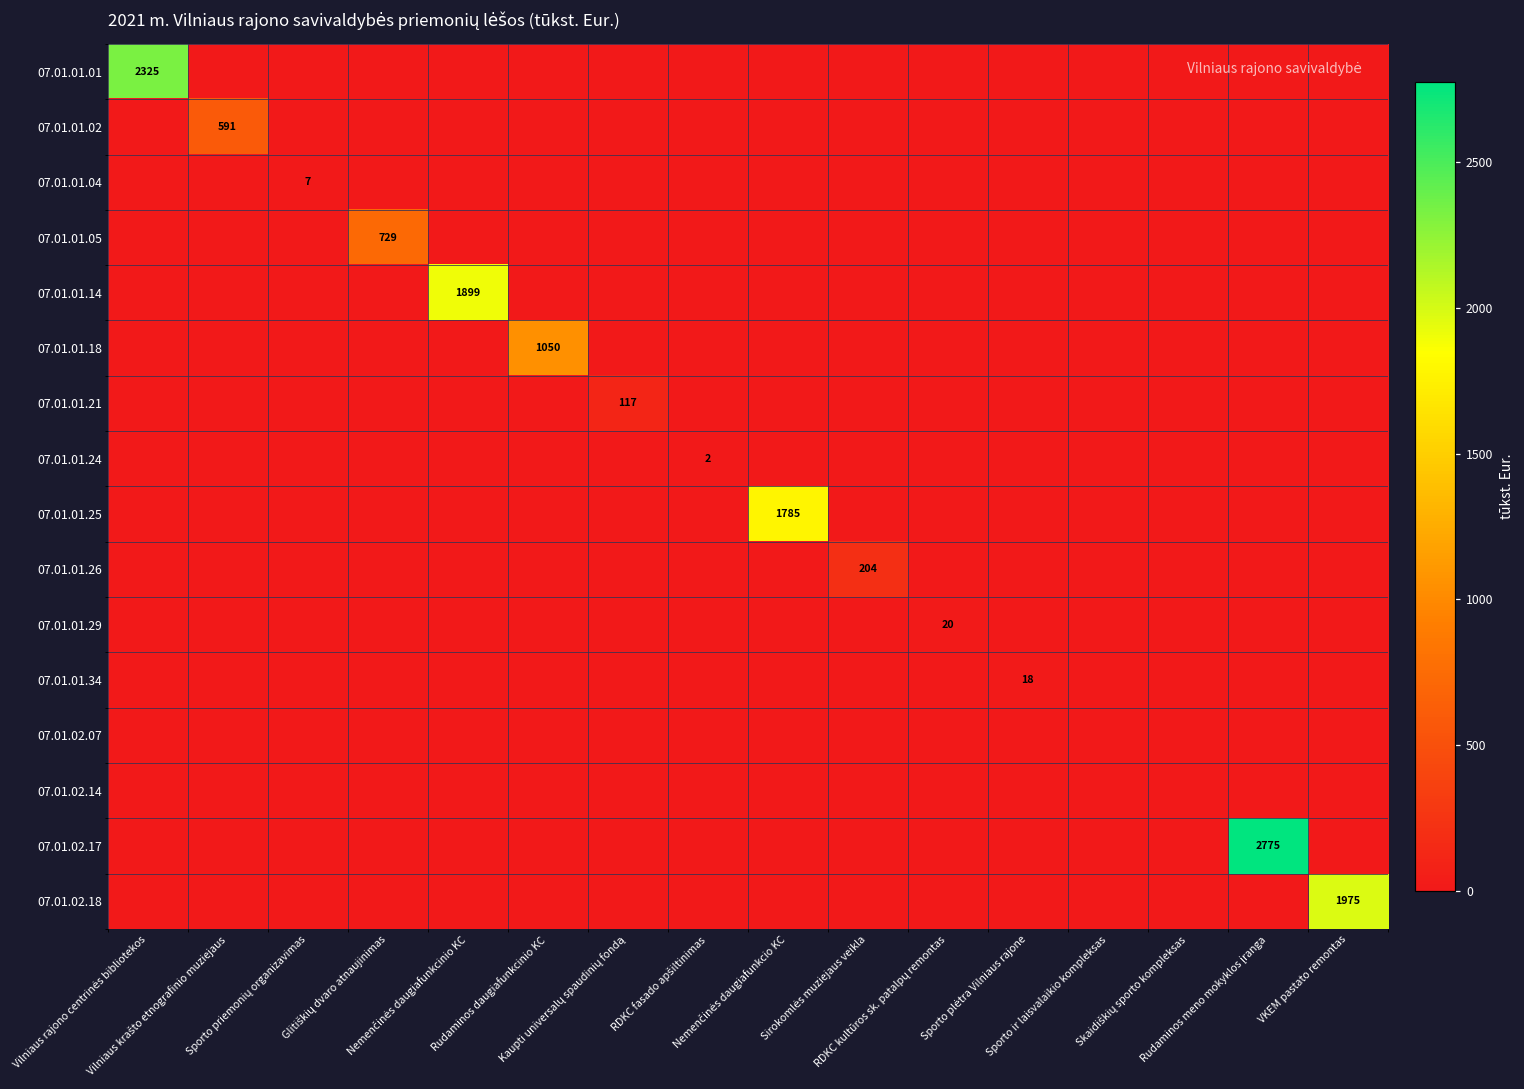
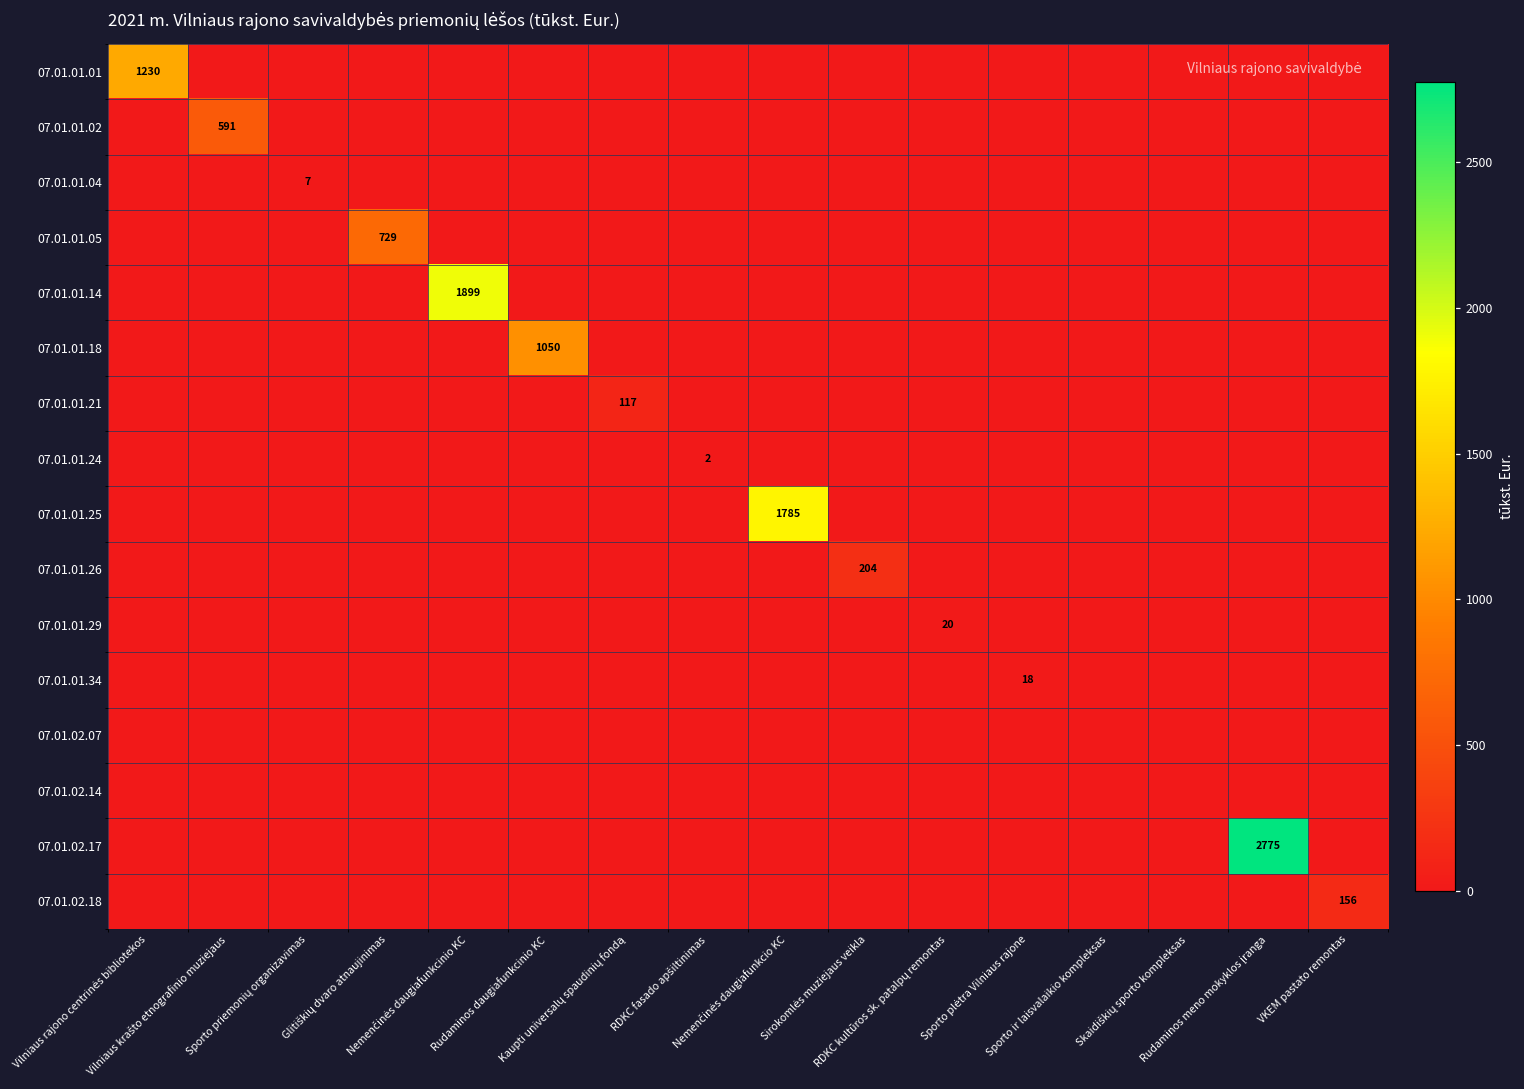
07.01.01.01, Vilniaus rajono centrinės bibliotekos: 2325 -> 1230
07.01.02.18, VKEM pastato remontas: 1975 -> 156
